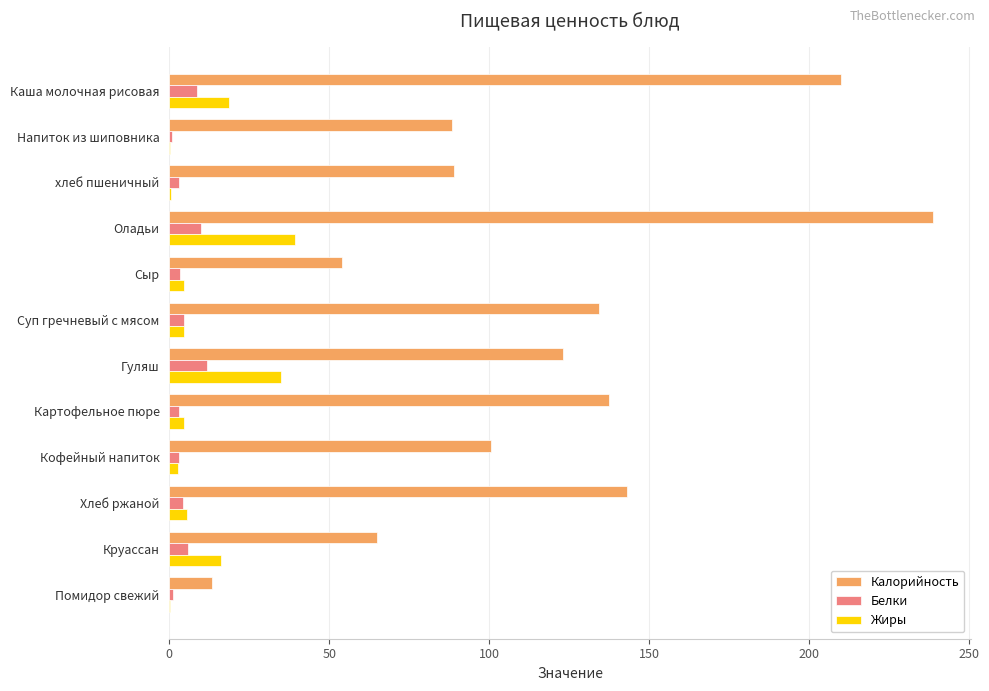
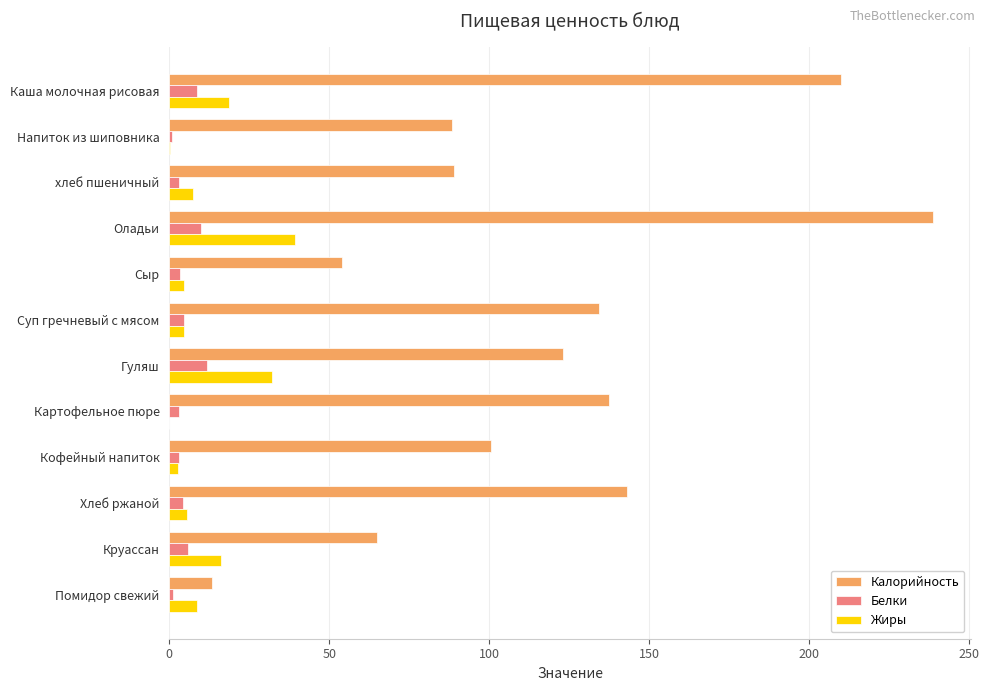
Жиры, хлеб пшеничный: 0 -> 7
Жиры, Гуляш: 35 -> 32
Жиры, Картофельное пюре: 5 -> 0
Жиры, Помидор свежий: 0 -> 9
